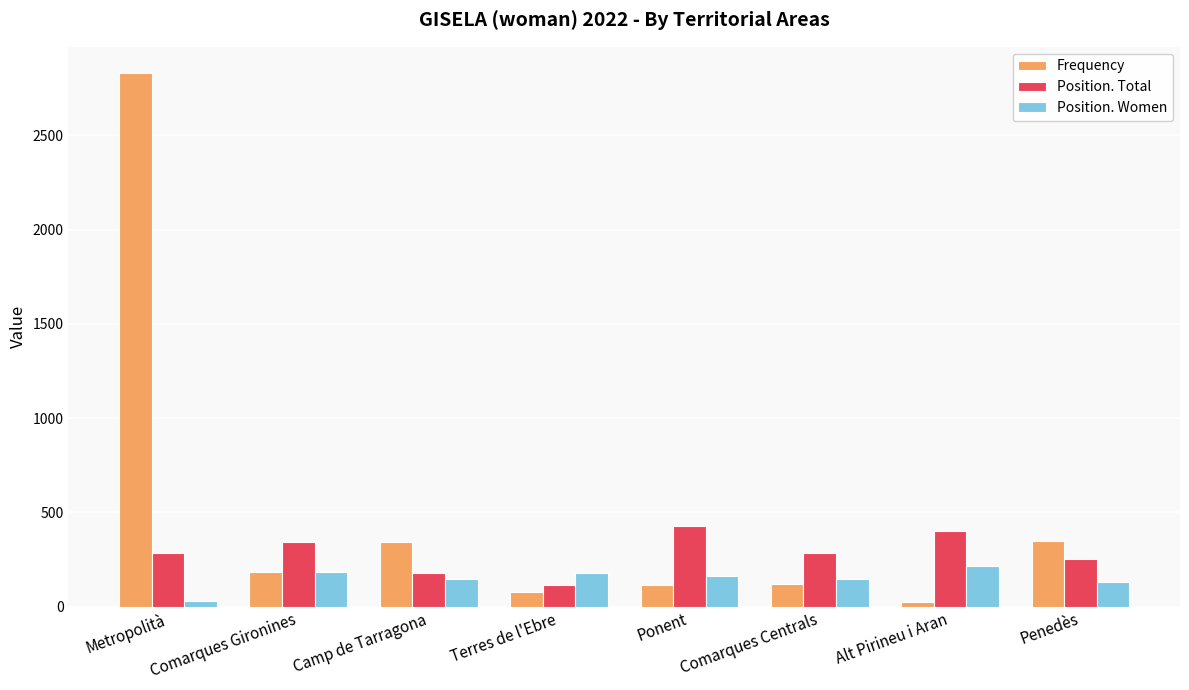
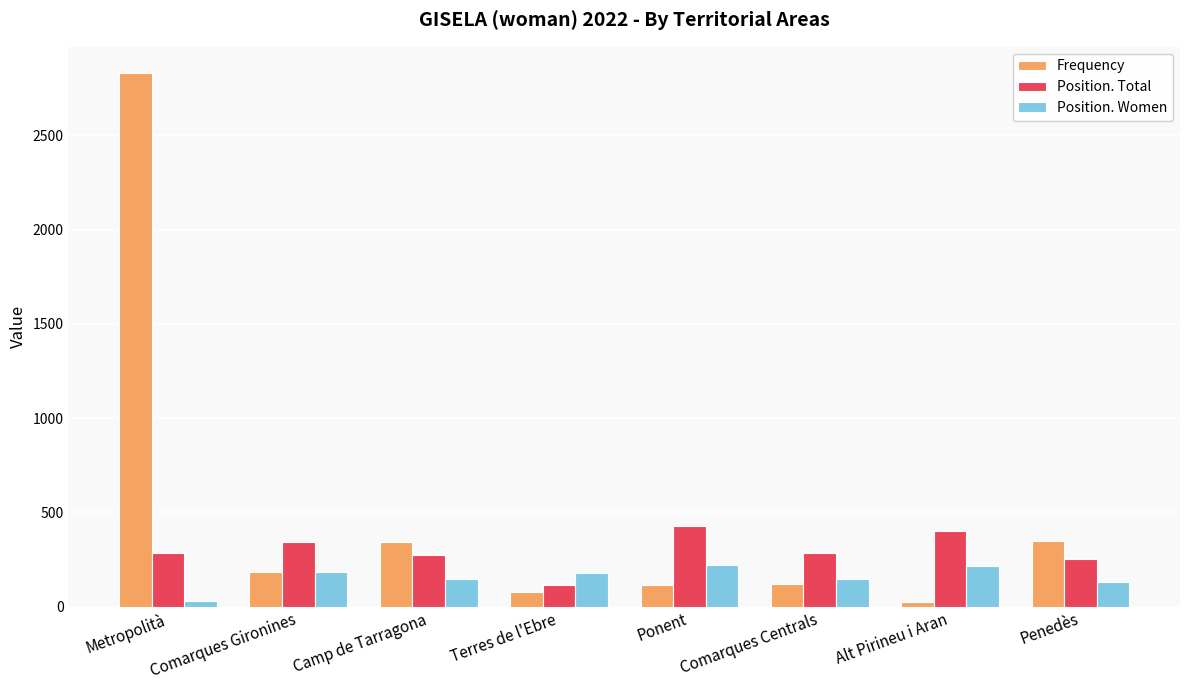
Position. Total, Camp de Tarragona: 180 -> 270
Position. Women, Ponent: 160 -> 220
